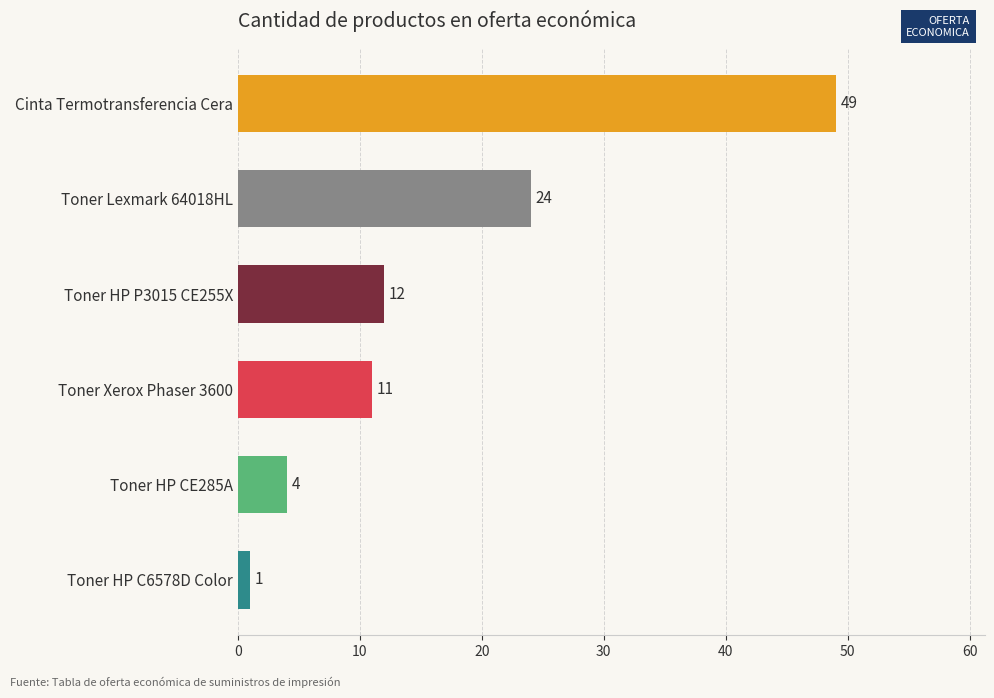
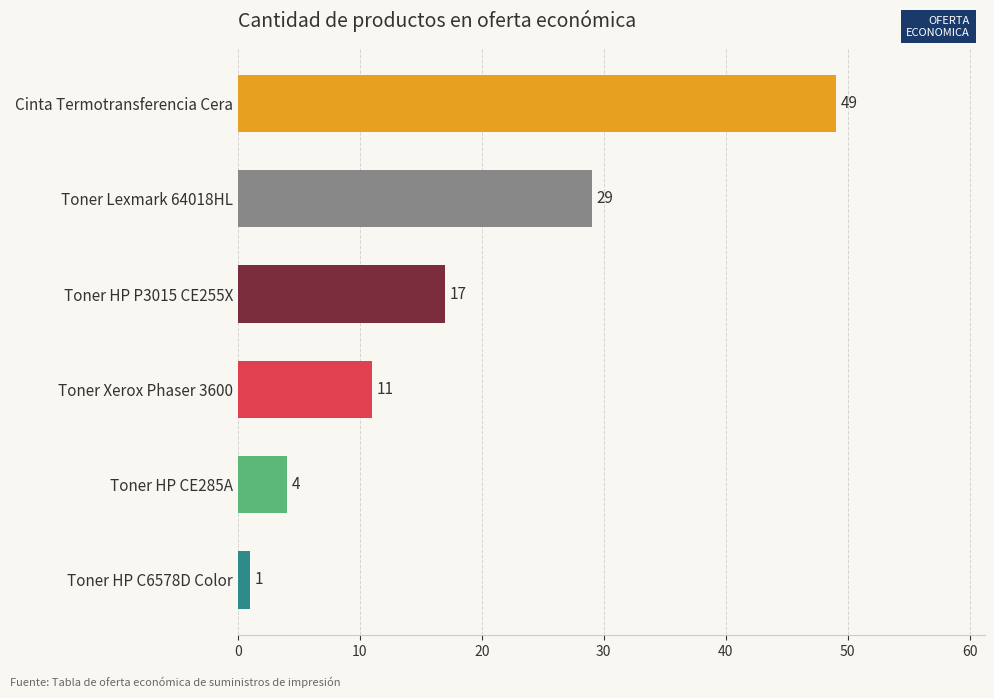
Toner Lexmark 64018HL: 24 -> 29
Toner HP P3015 CE255X: 12 -> 17
